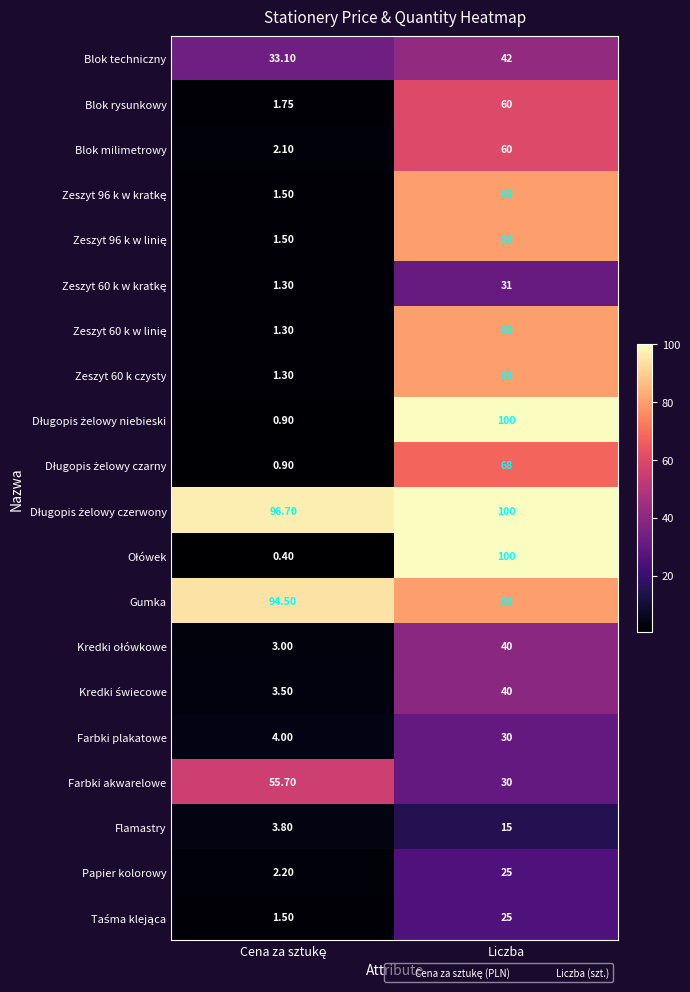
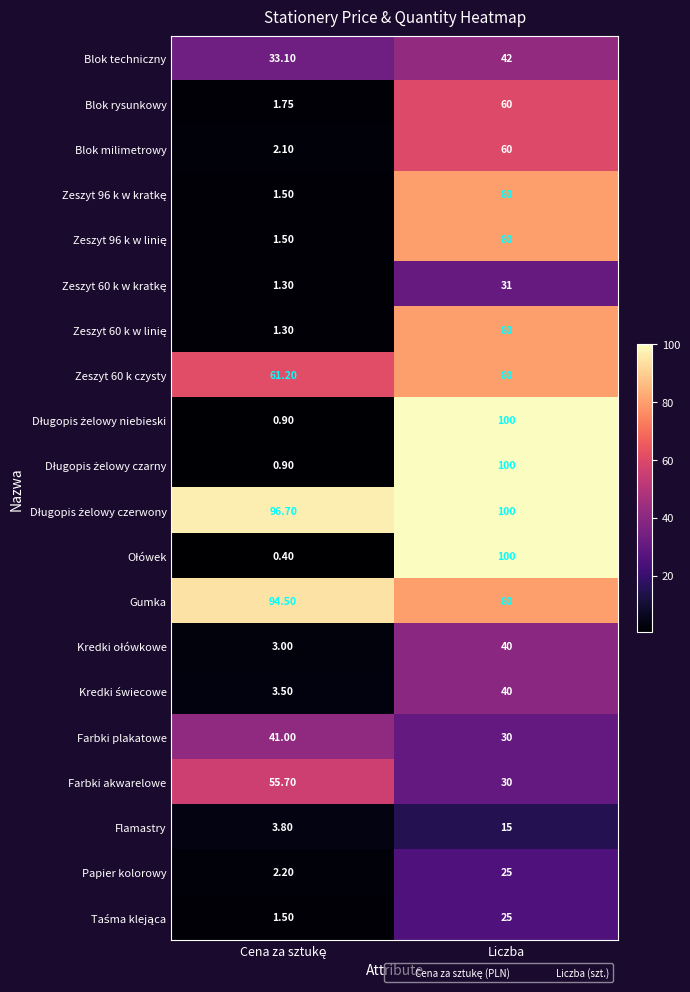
Zeszyt 60 k czysty, Cena za sztukę: 1.30 -> 61.20
Długopis żelowy czarny, Liczba: 68 -> 100
Farbki plakatowe, Cena za sztukę: 4.00 -> 41.00
